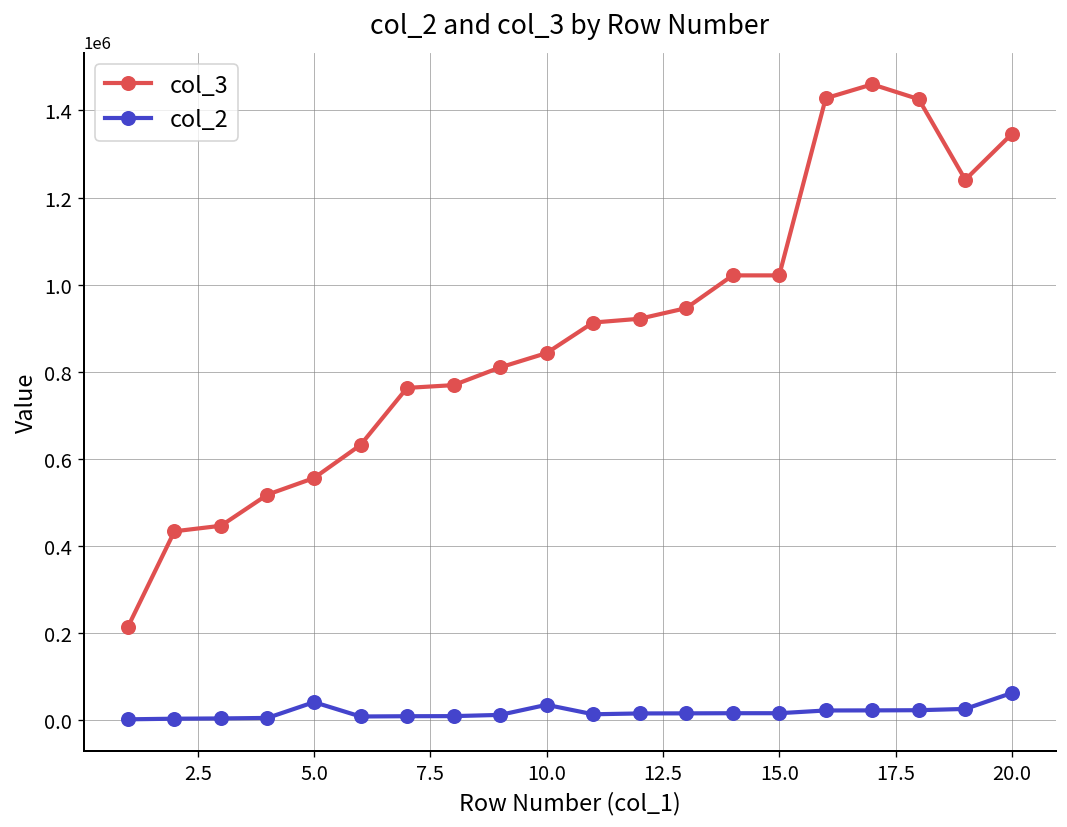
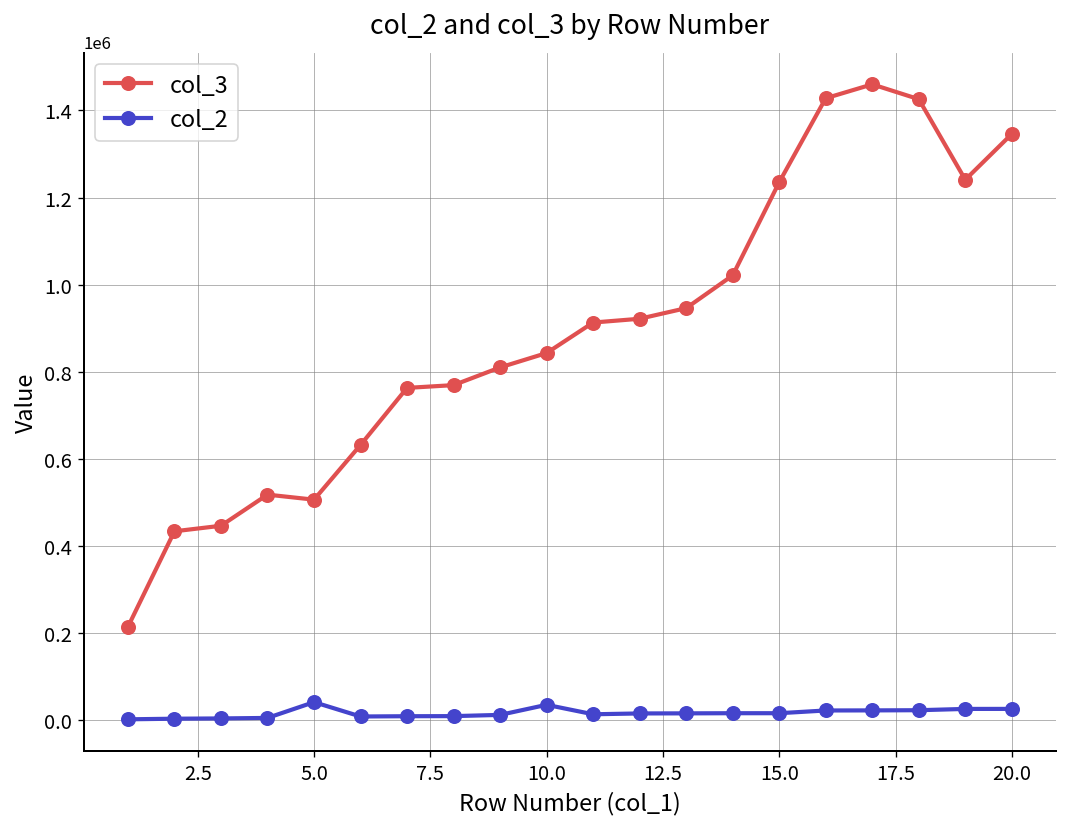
col_3, 5.0: 560000 -> 510000
col_3, 15.0: 1020000 -> 1240000
col_2, 20.0: 60000 -> 30000
